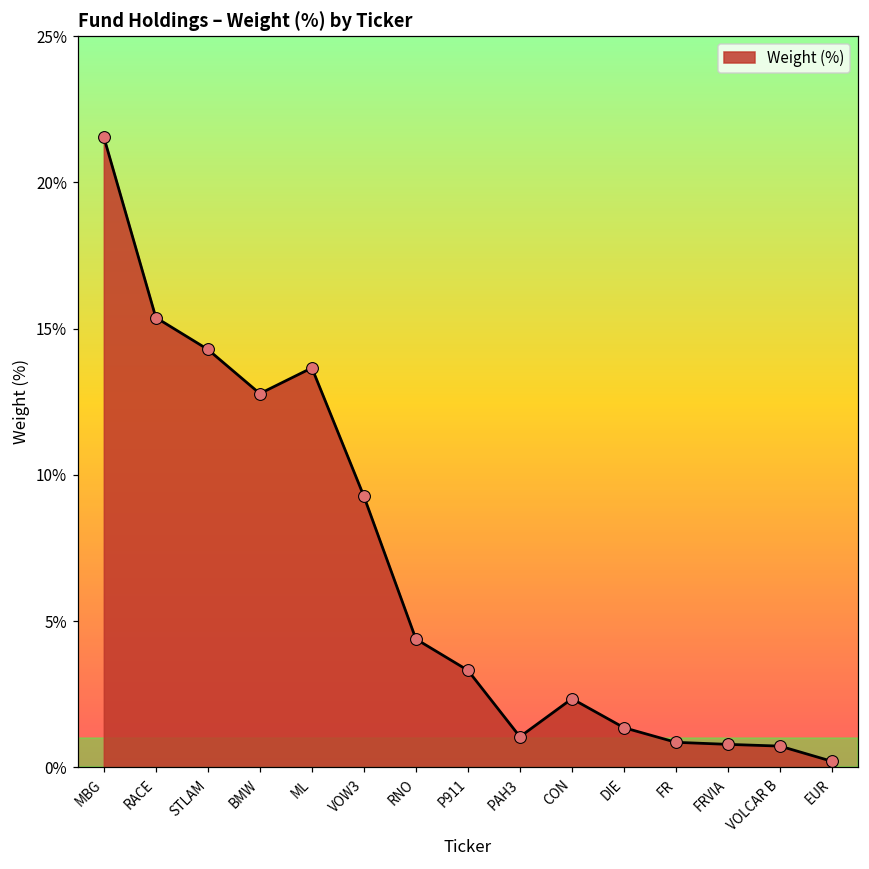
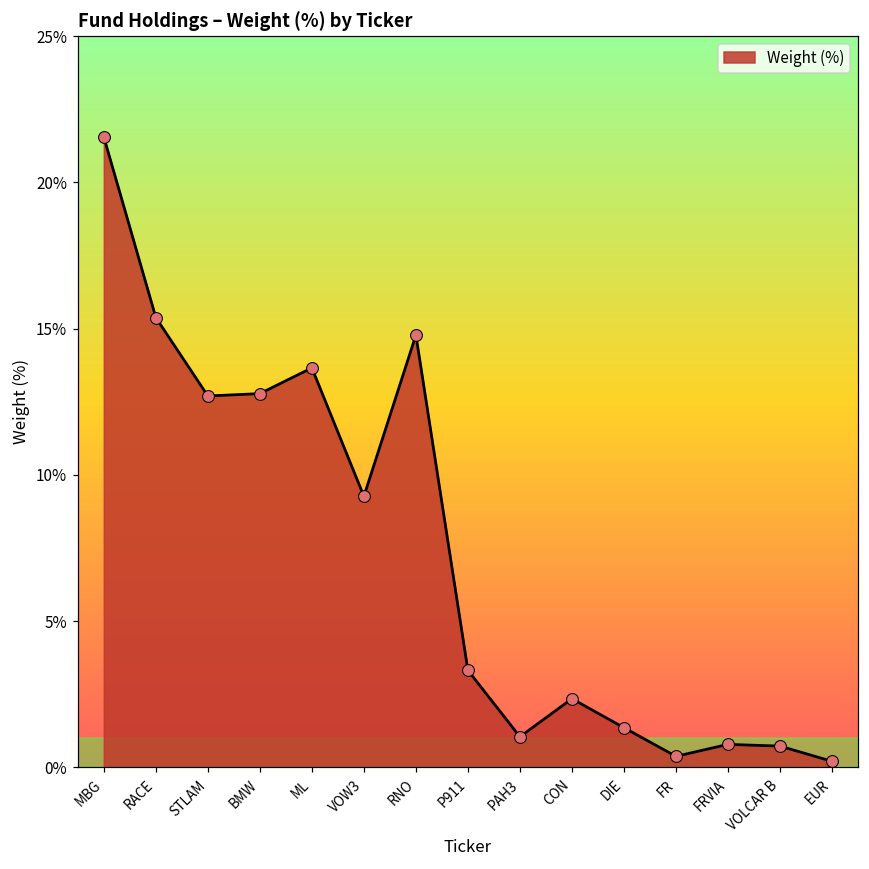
STLAM: 14.3% -> 12.7%
RNO: 4.4% -> 14.8%
FR: 0.9% -> 0.4%
